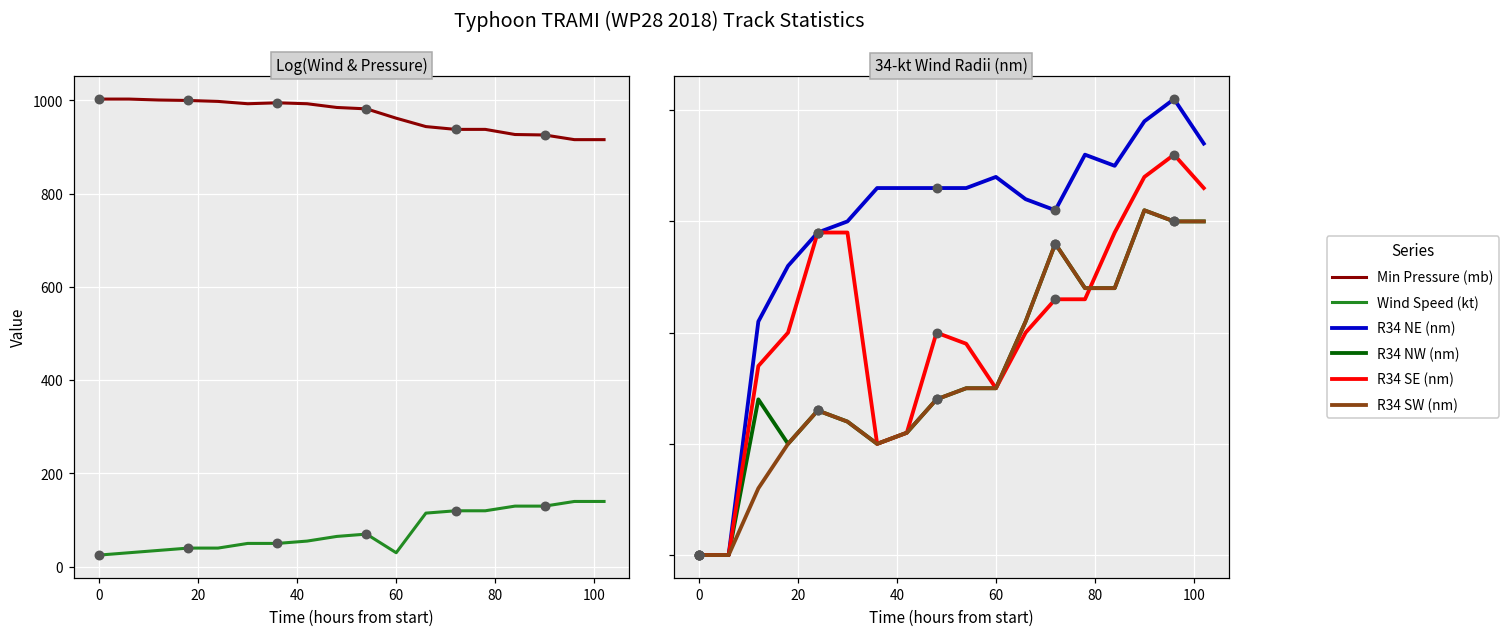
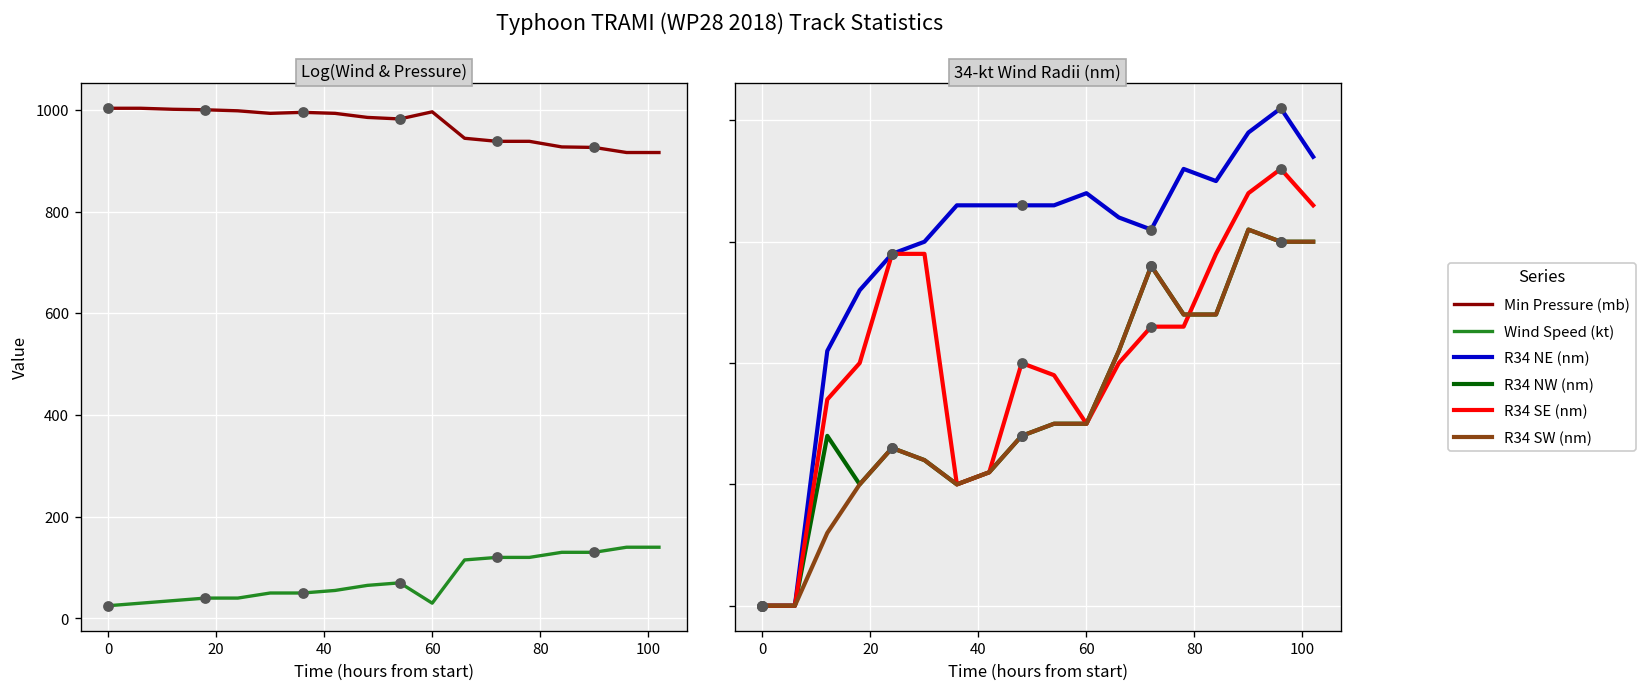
Log(Wind & Pressure), Min Pressure (mb), 60: 960 -> 1000
